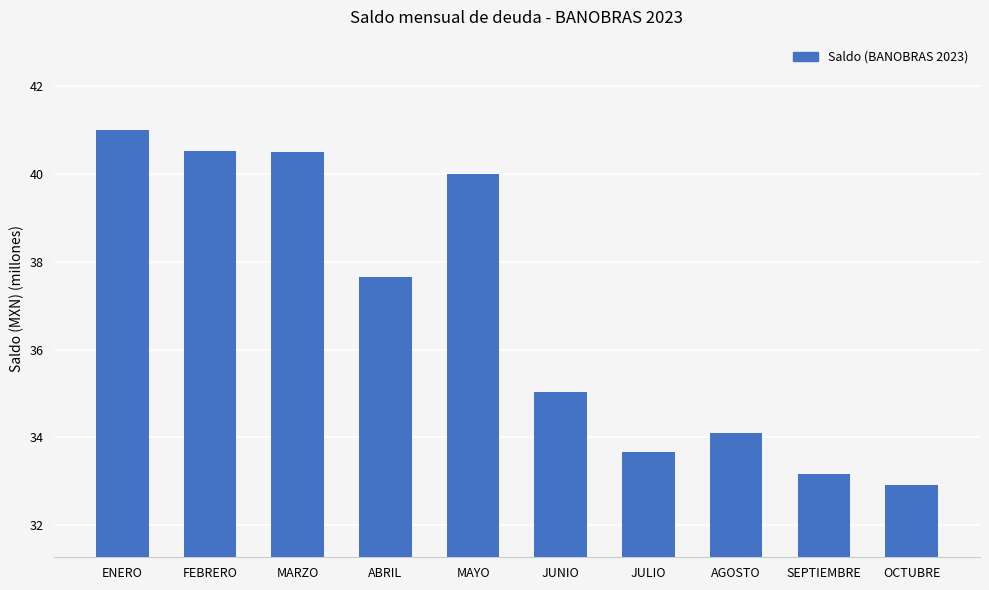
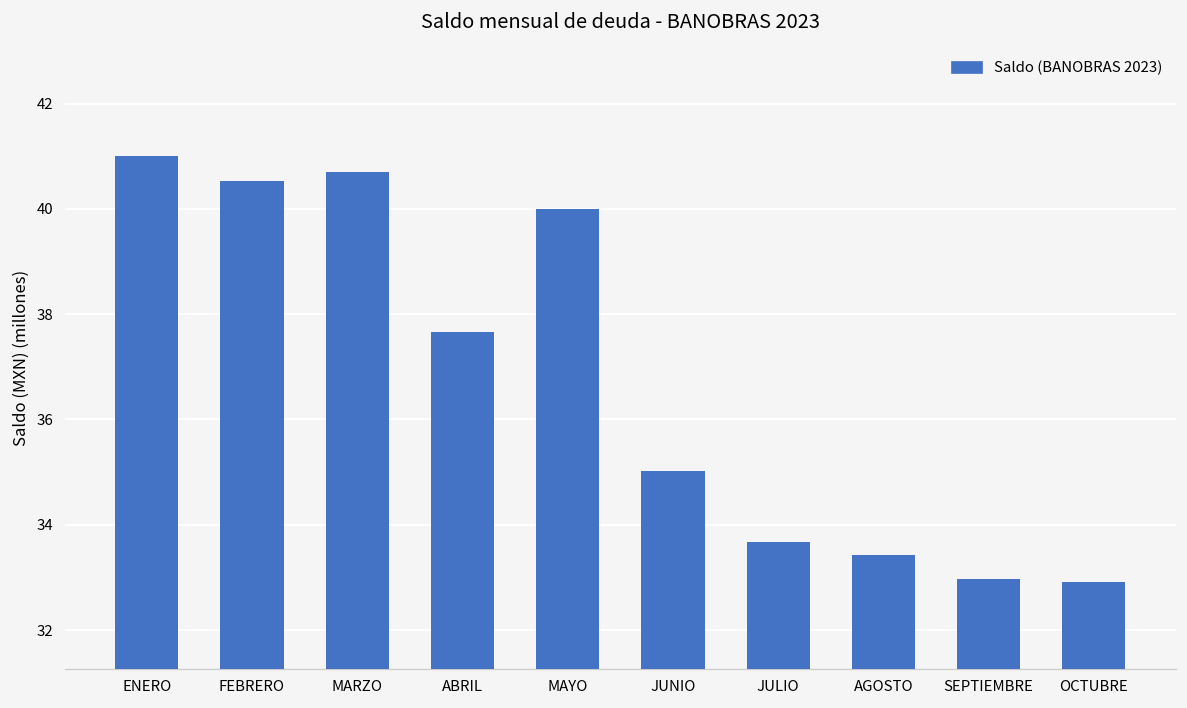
MARZO: 40.5 -> 40.7
AGOSTO: 34.1 -> 33.4
SEPTIEMBRE: 33.2 -> 33.0
